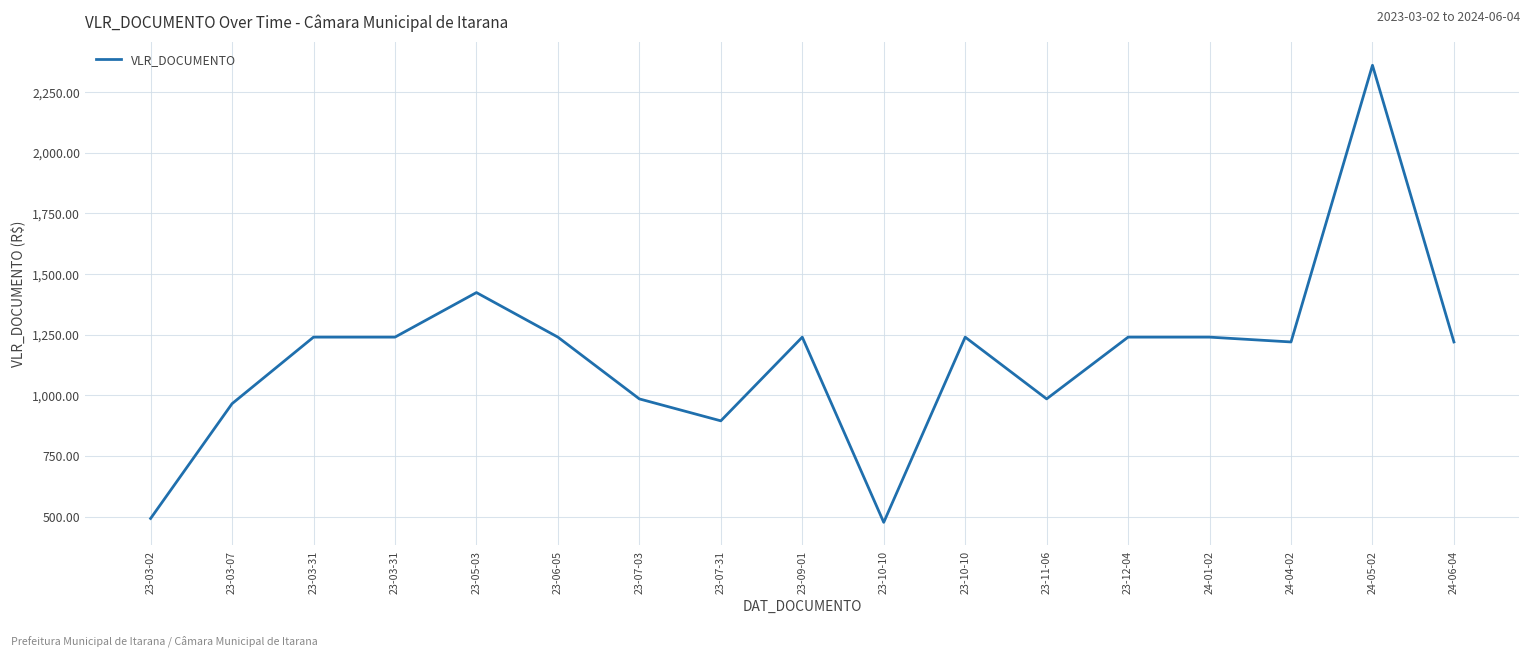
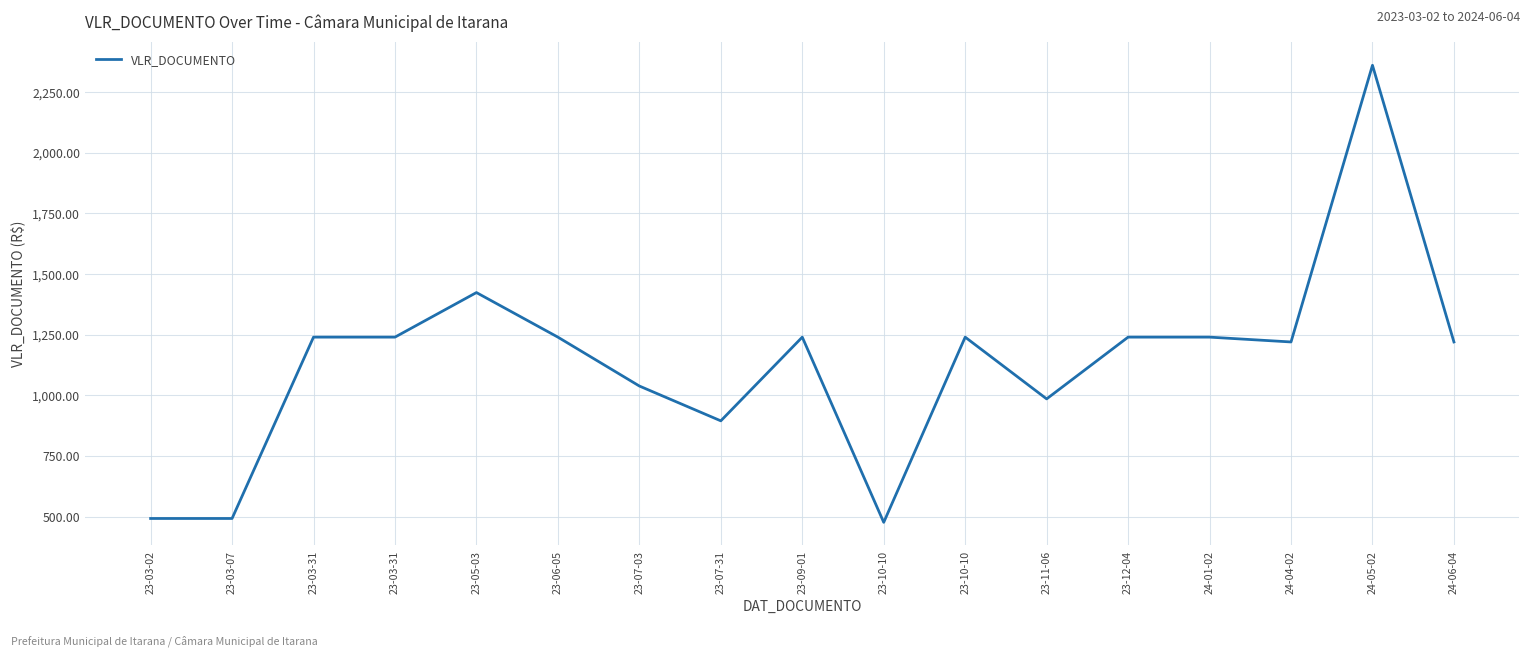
23-03-07: 970 -> 490
23-07-03: 990 -> 1,040
